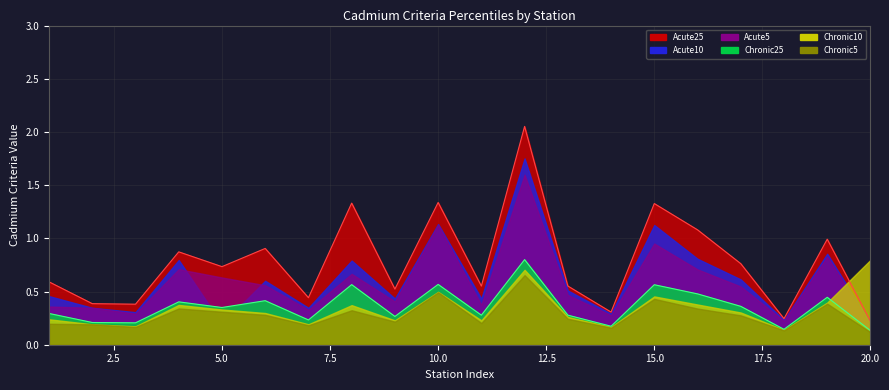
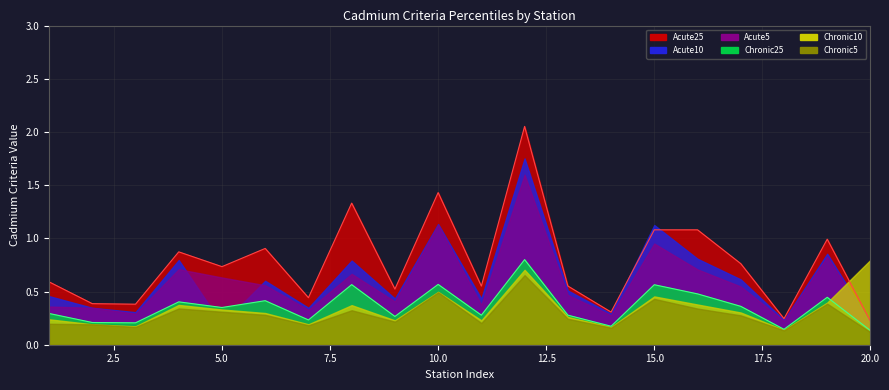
Acute25, 10.0: 1.34 -> 1.43
Acute25, 15.0: 1.33 -> 1.08
